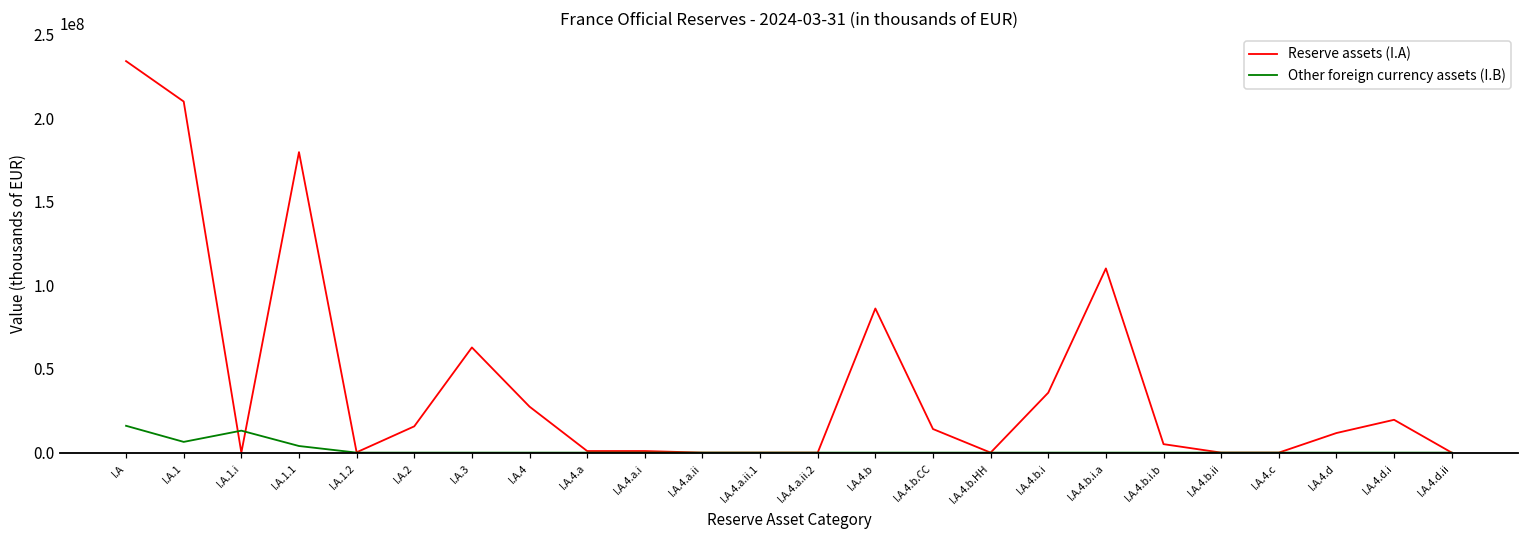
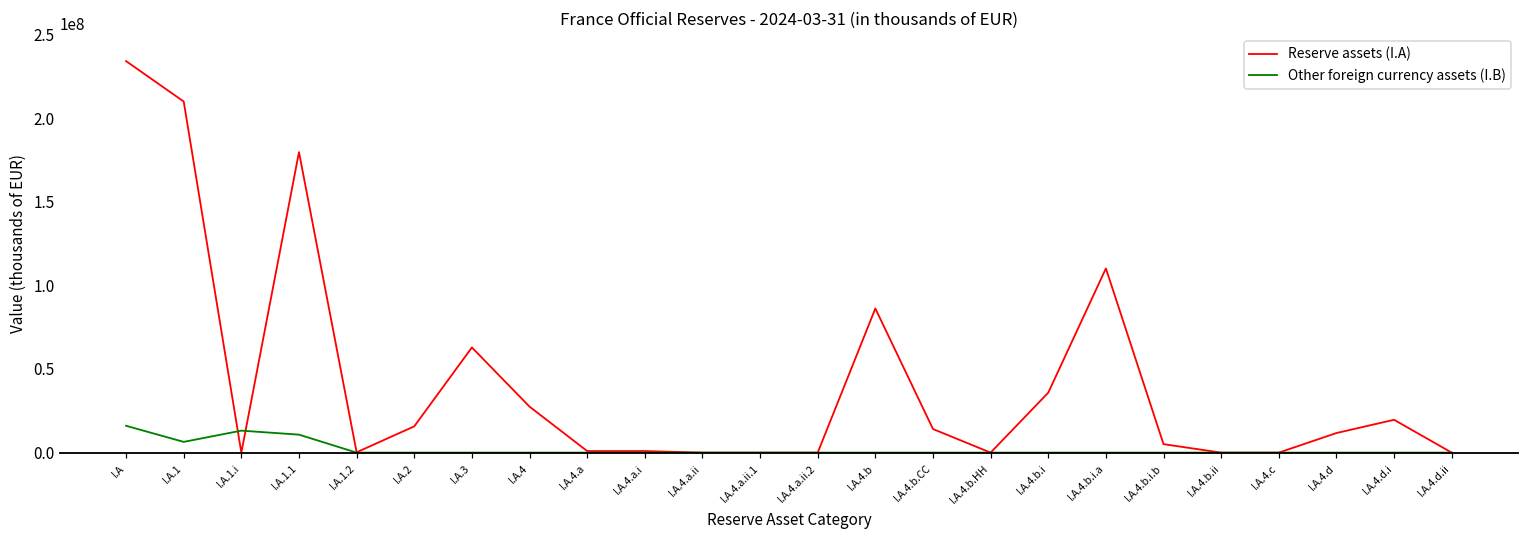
Other foreign currency assets (I.B), I.A.1.1: 4000000 -> 11000000
